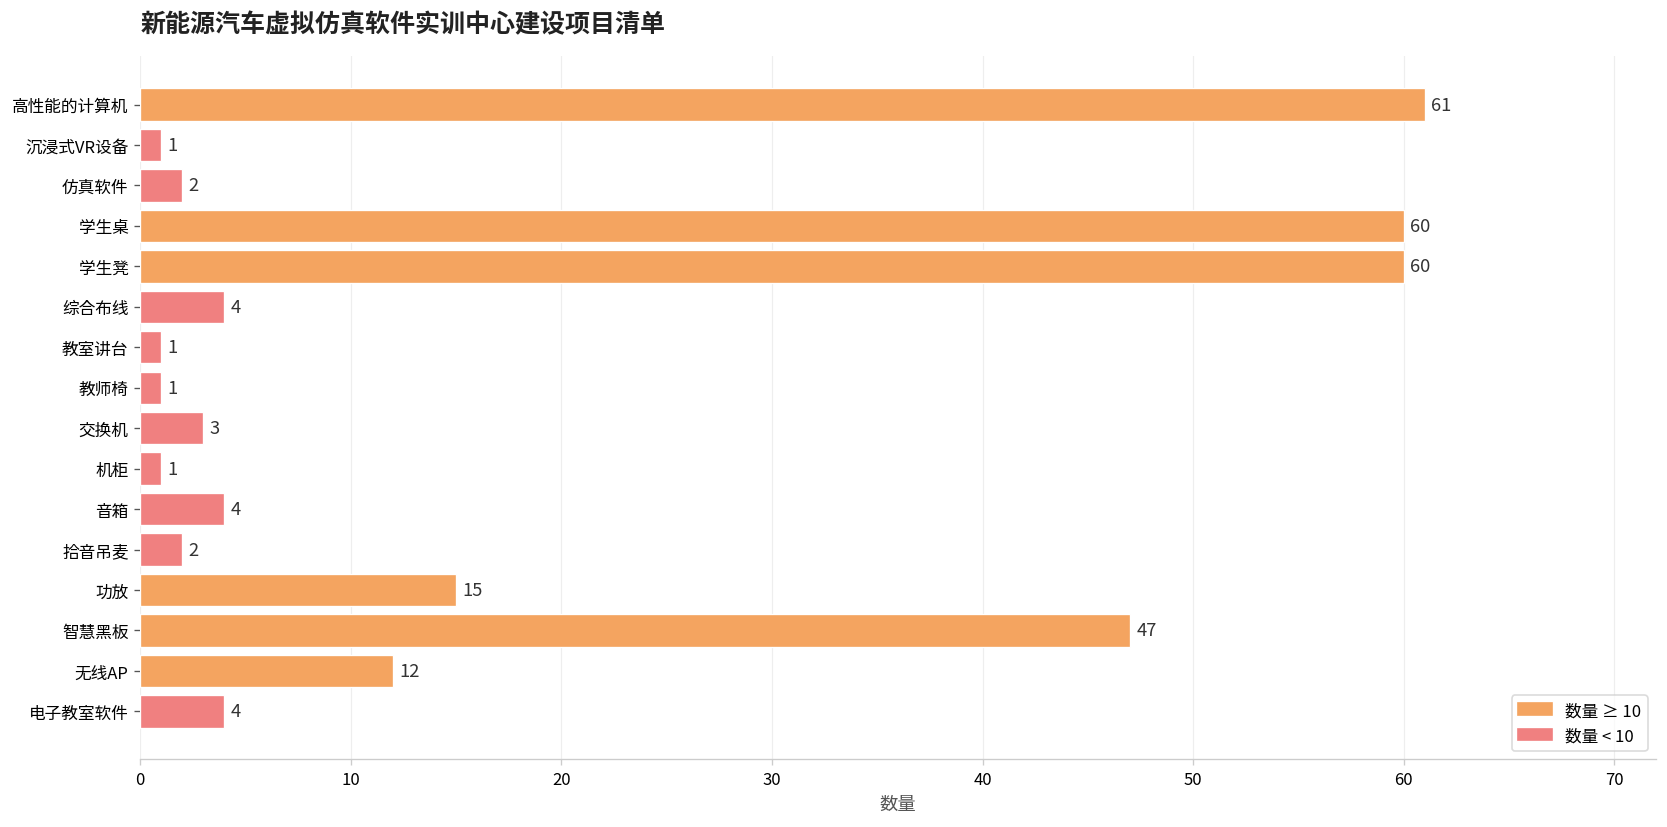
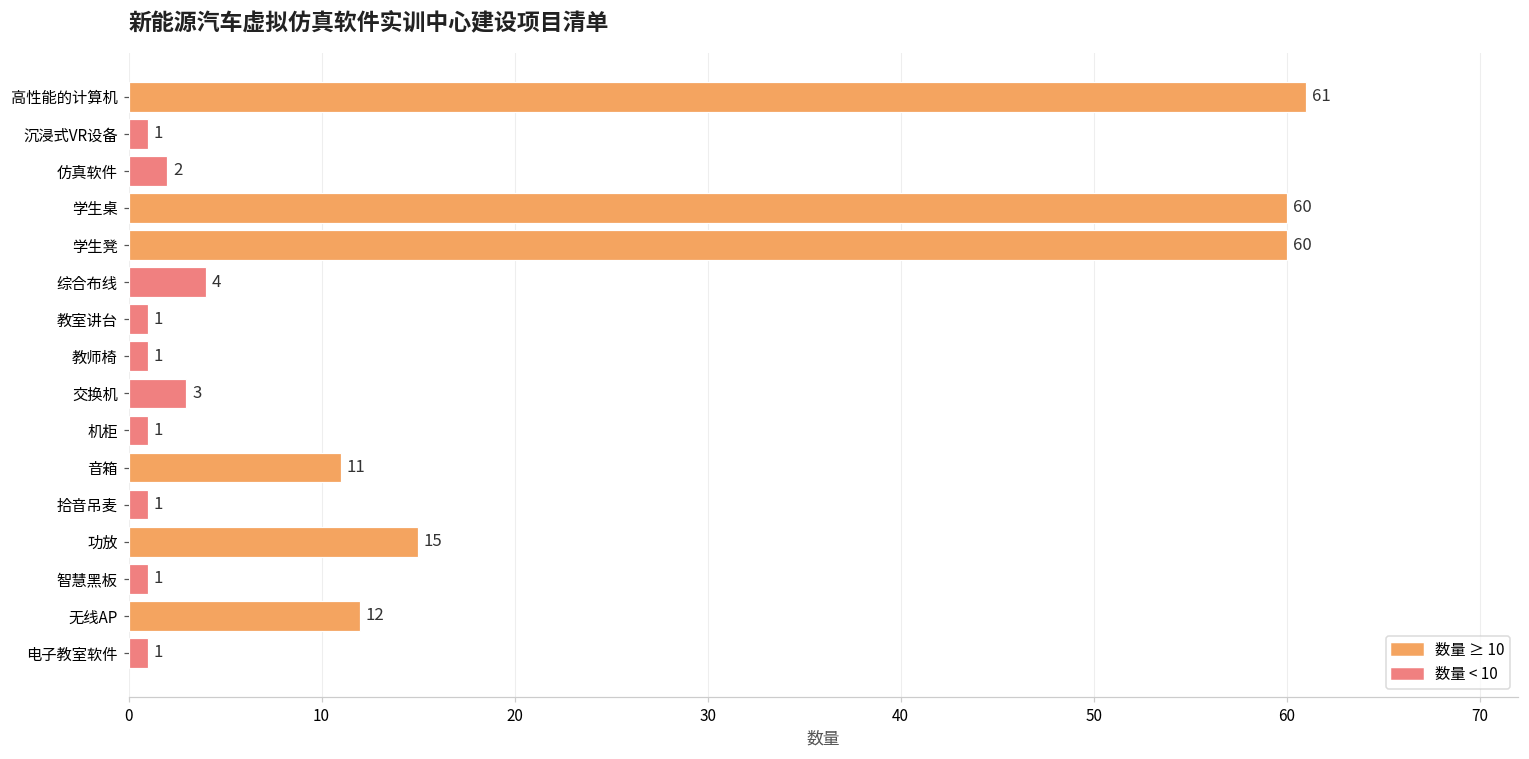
音箱: 4 -> 11
拾音吊麦: 2 -> 1
智慧黑板: 47 -> 1
电子教室软件: 4 -> 1
